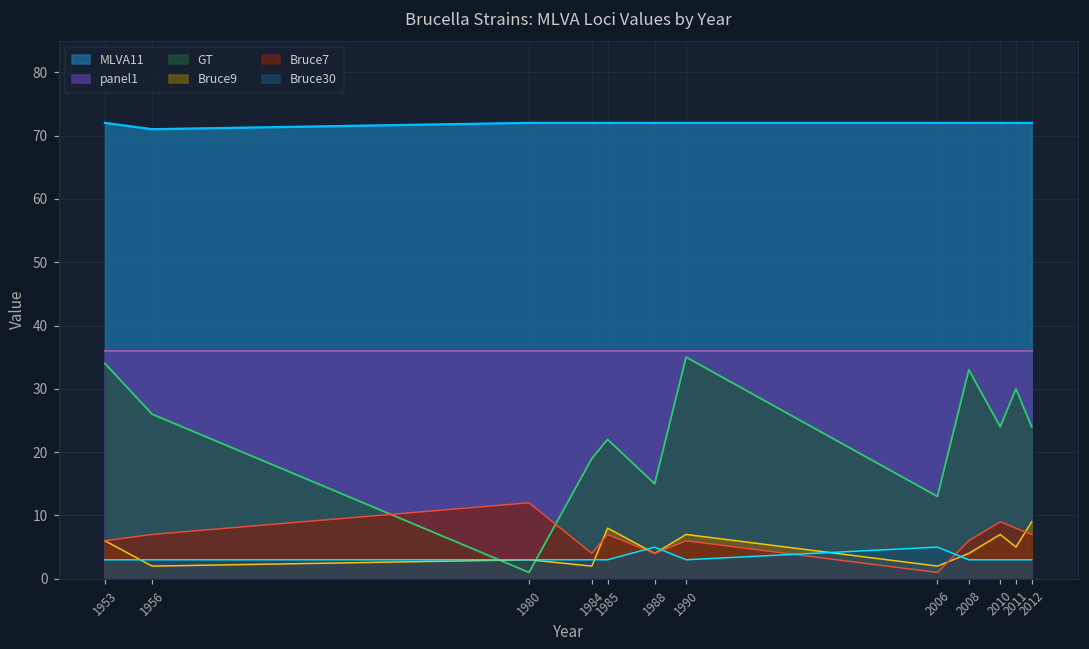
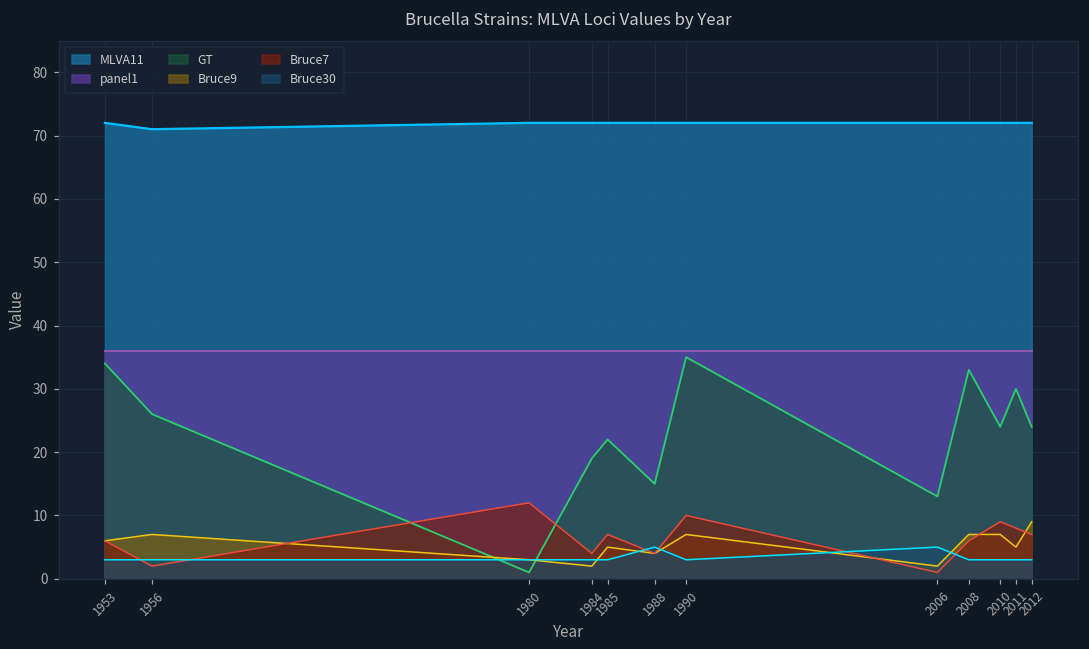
Bruce9, 1956: 2 -> 7
Bruce7, 1956: 7 -> 2
Bruce9, 1985: 8 -> 5
Bruce7, 1990: 6 -> 10
Bruce9, 2008: 4 -> 7
